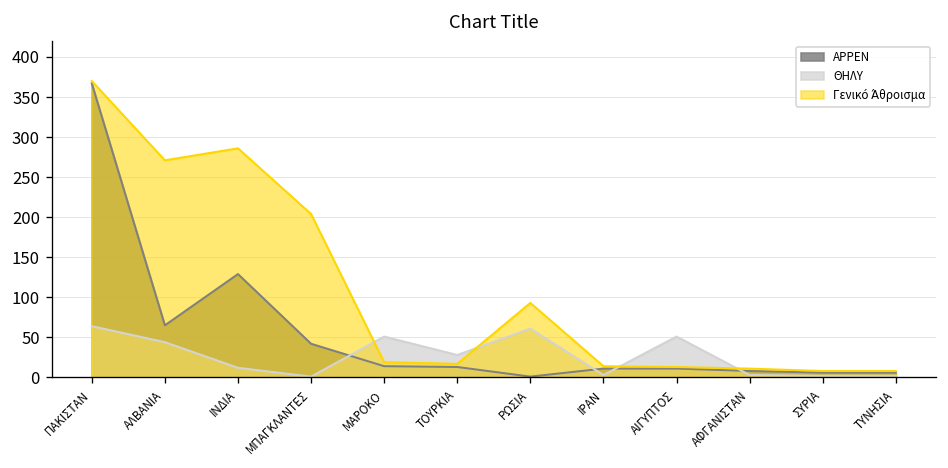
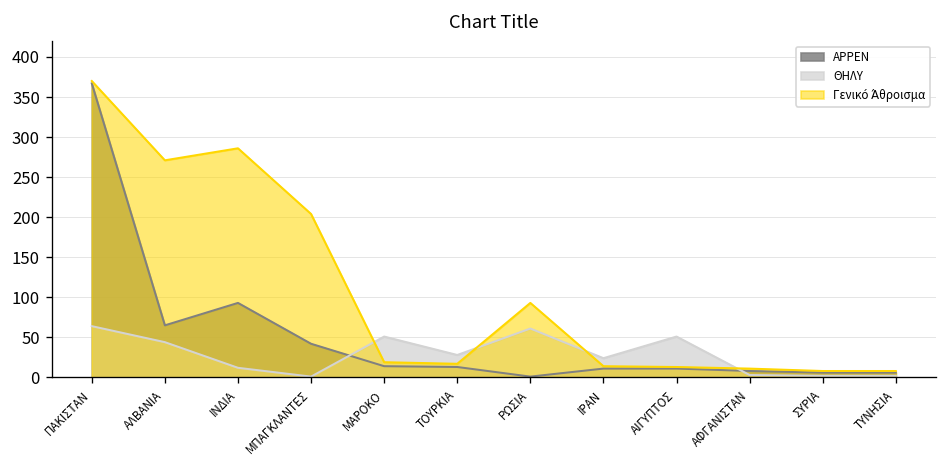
ΑΡΡΕΝ, ΙΝΔΙΑ: 130 -> 90
ΘΗΛΥ, ΙΡΑΝ: 0 -> 20
